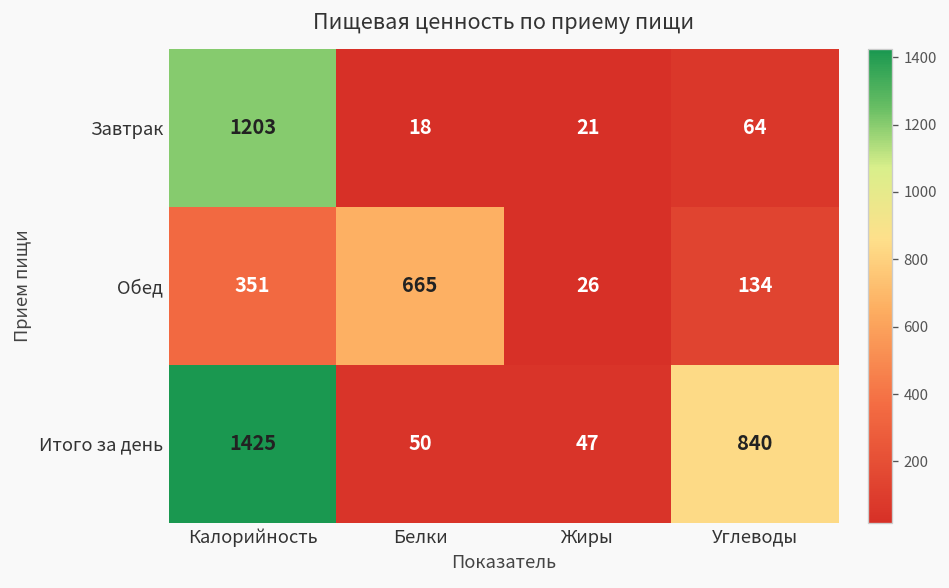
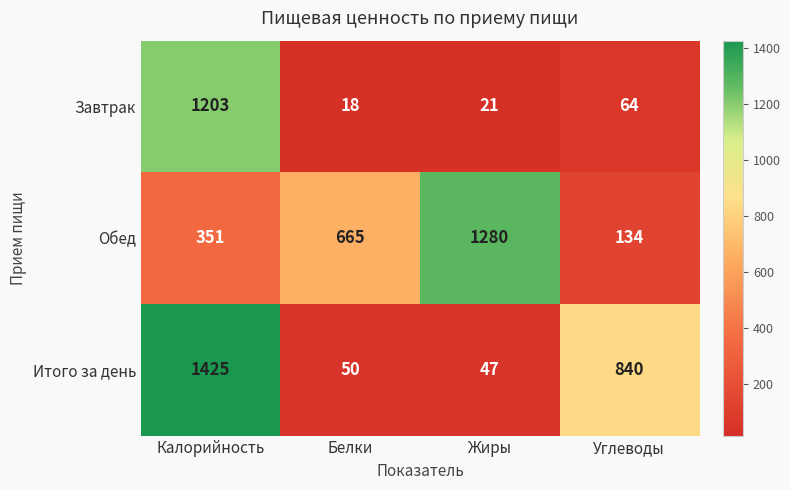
Обед, Жиры: 26 -> 1280
